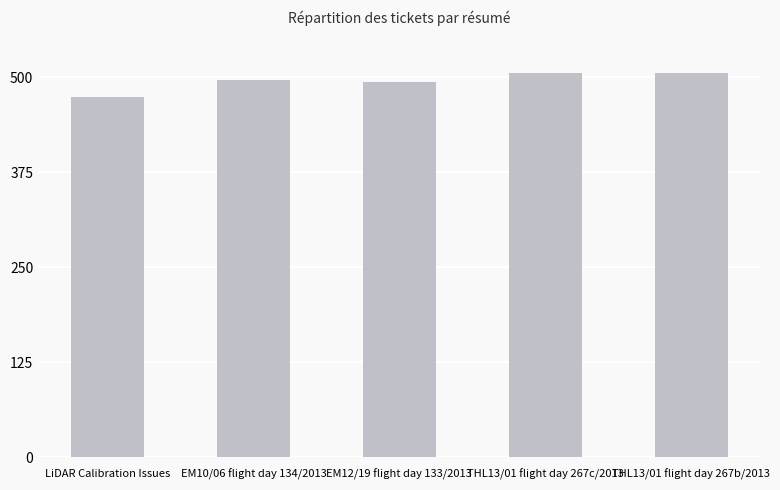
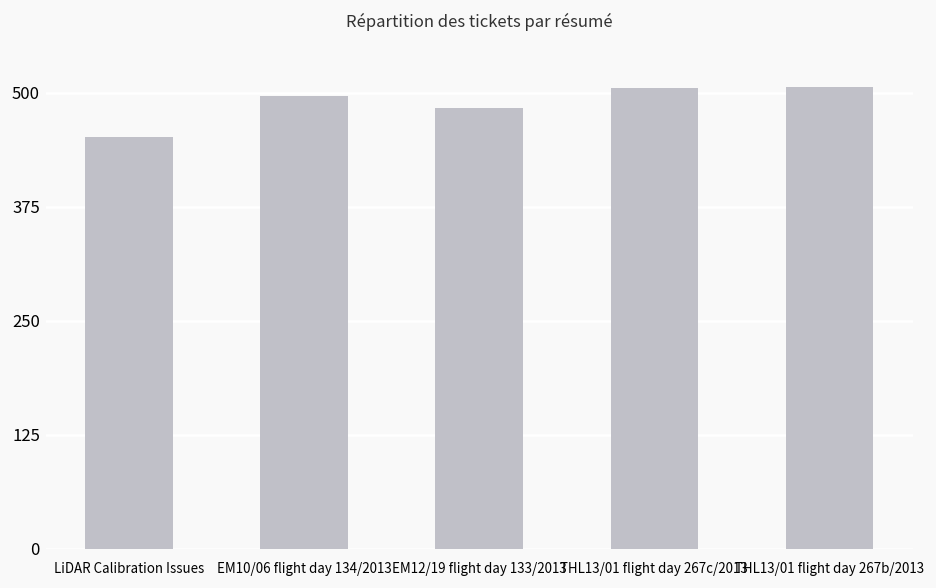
LiDAR Calibration Issues: 470 -> 450
EM12/19 flight day 133/2013: 490 -> 480
